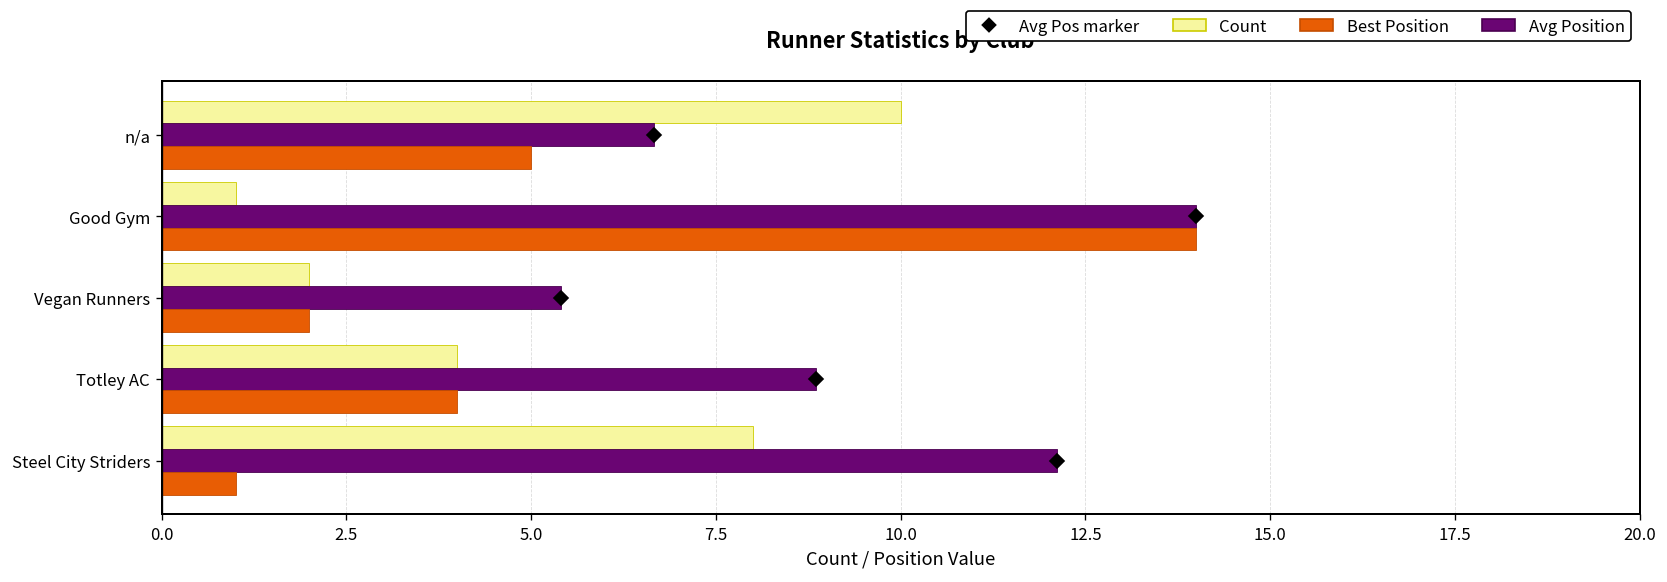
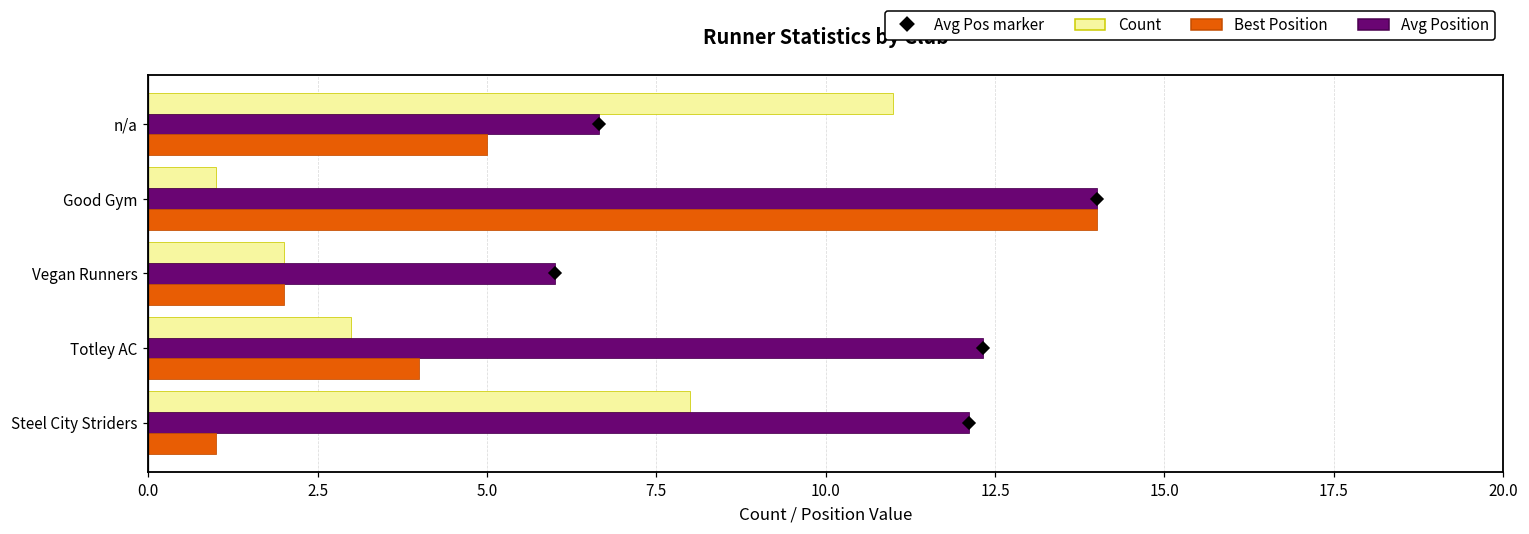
Count, n/a: 10 -> 11
Avg Position, Vegan Runners: 5.4 -> 6.0
Count, Totley AC: 4 -> 3
Avg Position, Totley AC: 8.9 -> 12.3
